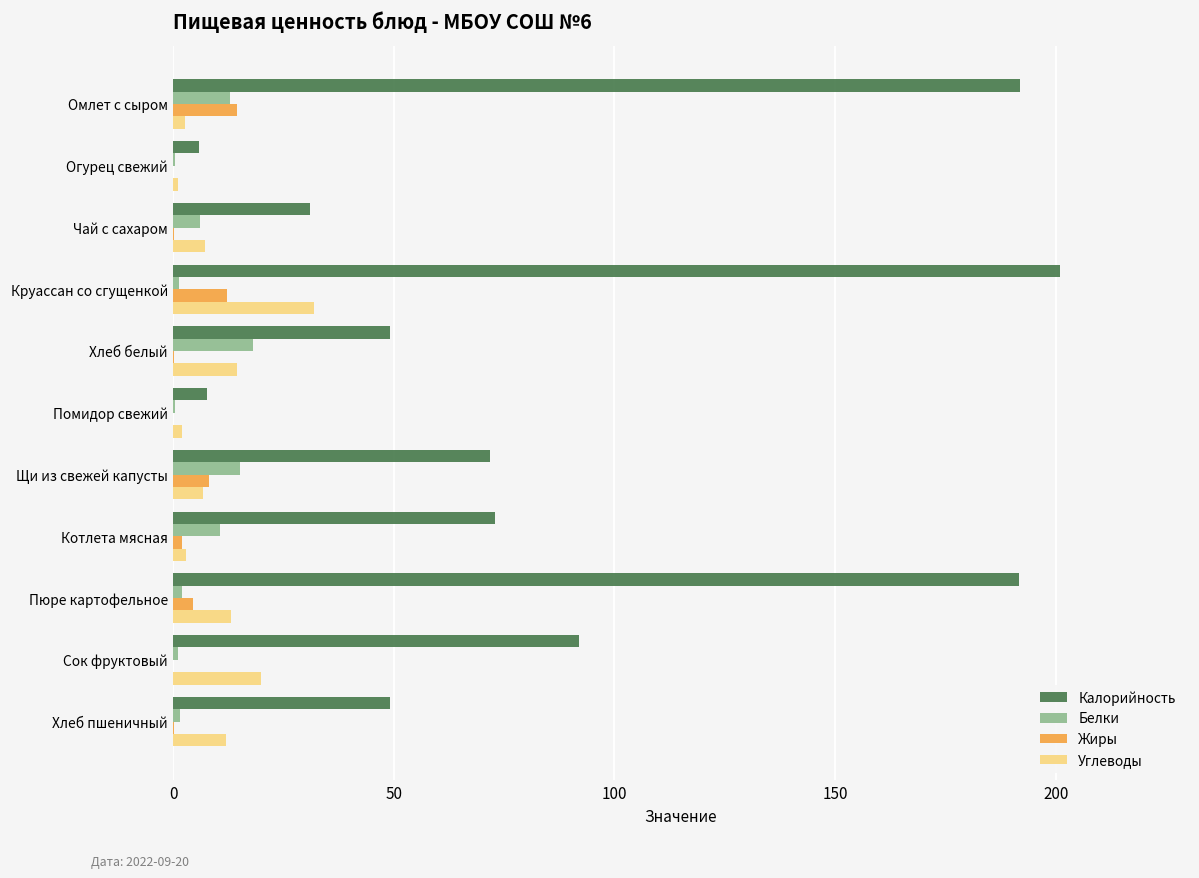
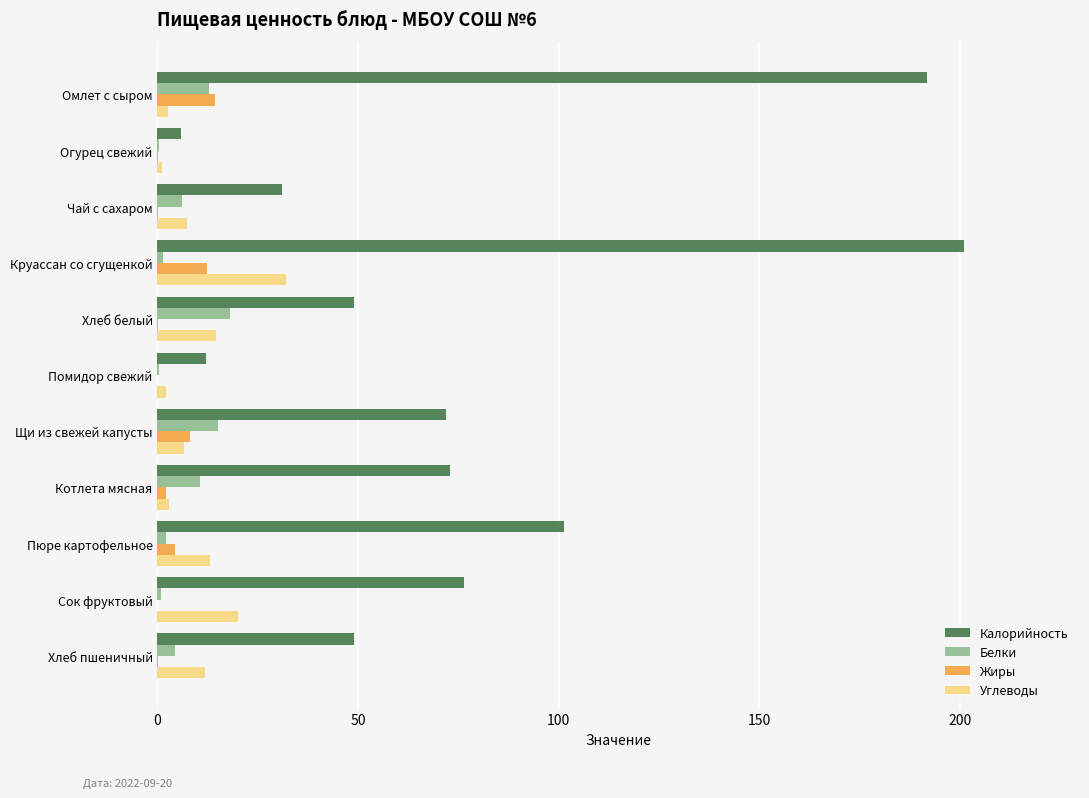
Калорийность, Помидор свежий: 8 -> 12
Калорийность, Пюре картофельное: 192 -> 101
Калорийность, Сок фруктовый: 92 -> 76
Белки, Хлеб пшеничный: 2 -> 4
